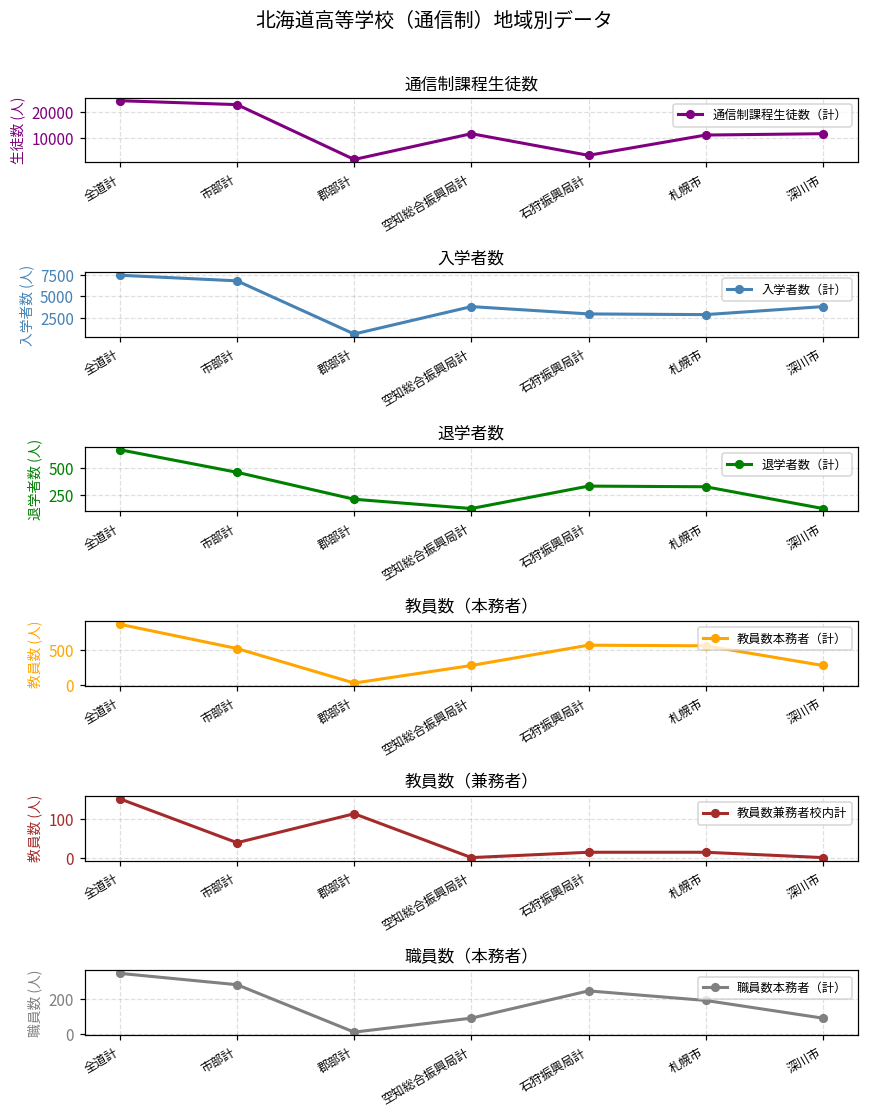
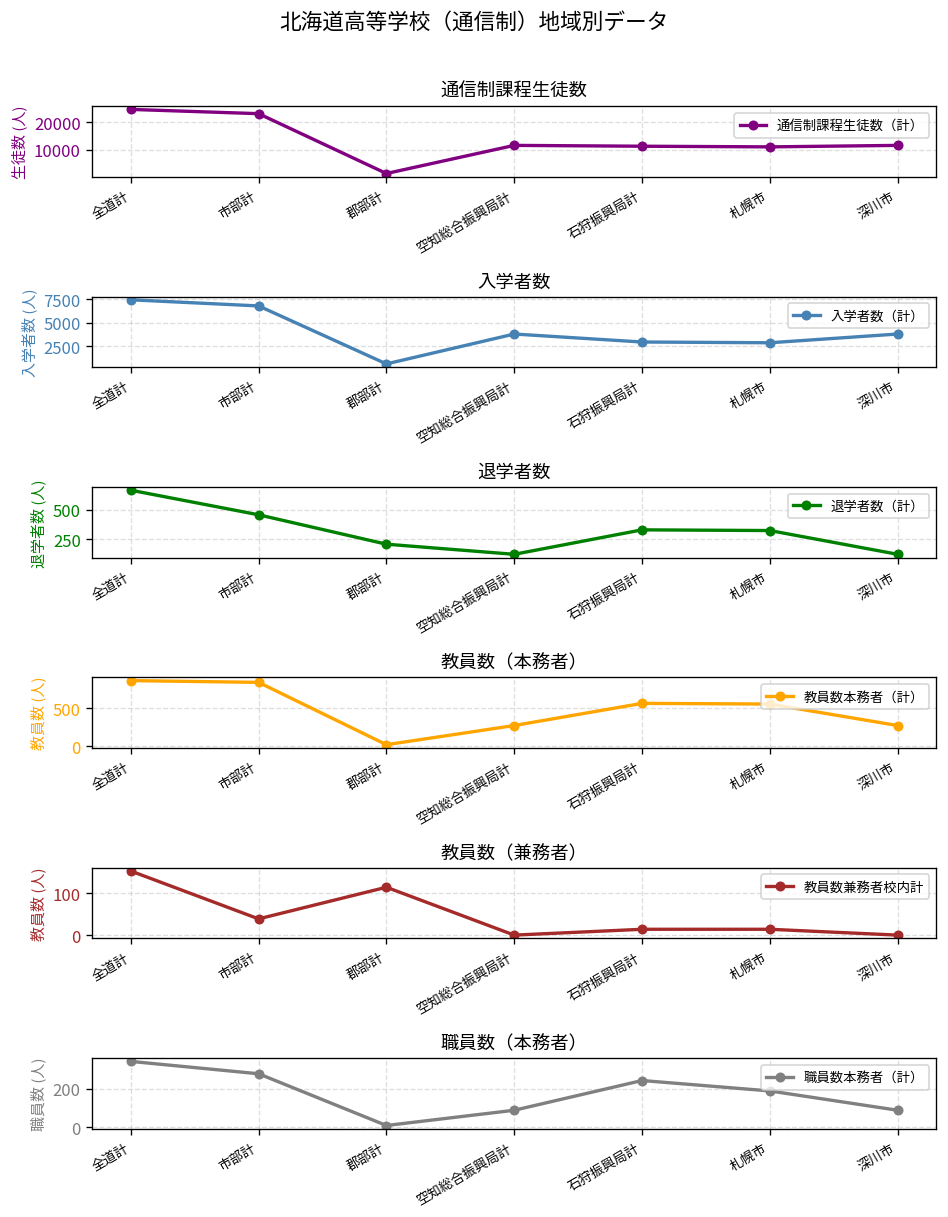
通信制課程生徒数, 石狩振興局計: 3000 -> 11000
教員数（本務者）, 市部計: 500 -> 800
